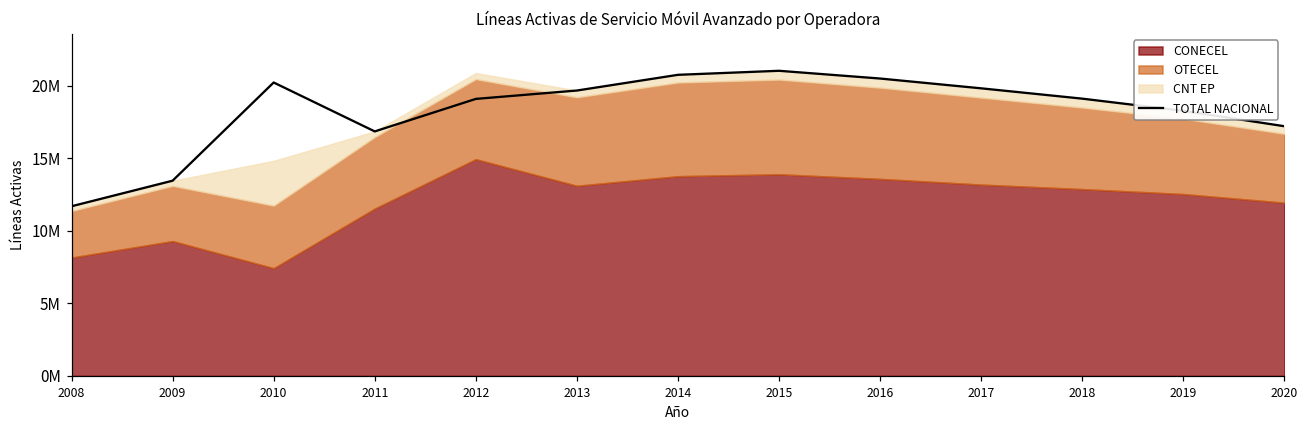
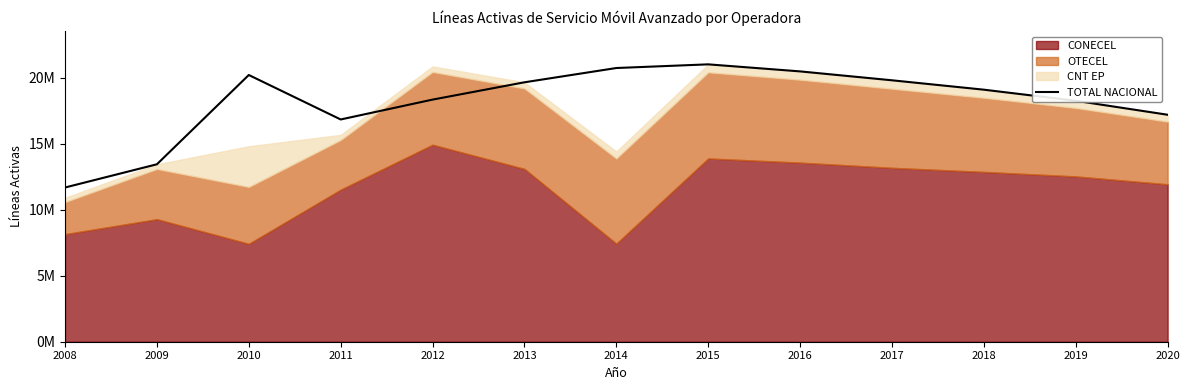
OTECEL, 2008: 3200000 -> 2400000
OTECEL, 2011: 4900000 -> 3800000
TOTAL NACIONAL, 2012: 19100000 -> 18400000
CONECEL, 2014: 13800000 -> 7400000
